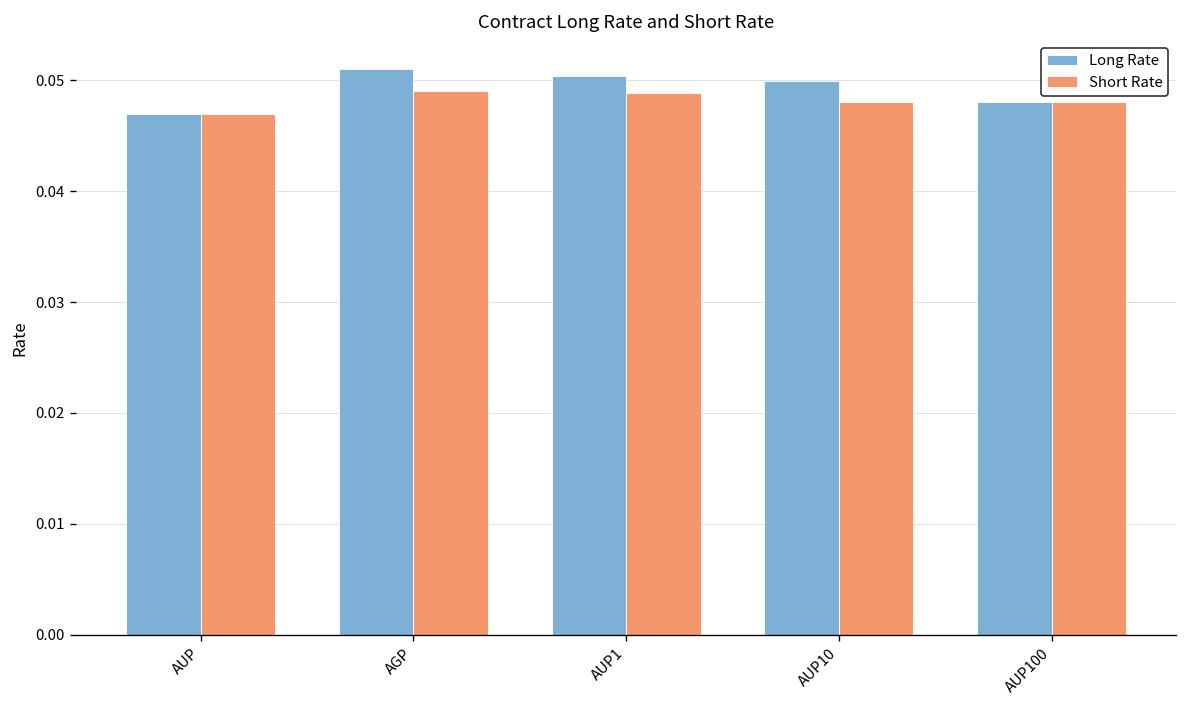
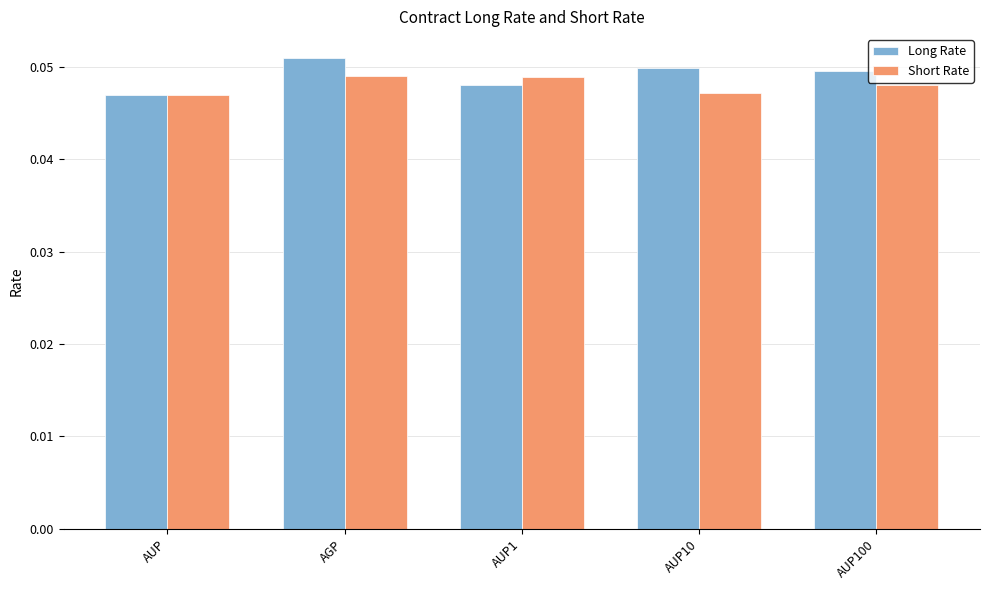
Long Rate, AUP1: 0.050 -> 0.048
Short Rate, AUP10: 0.048 -> 0.047
Long Rate, AUP100: 0.048 -> 0.050
